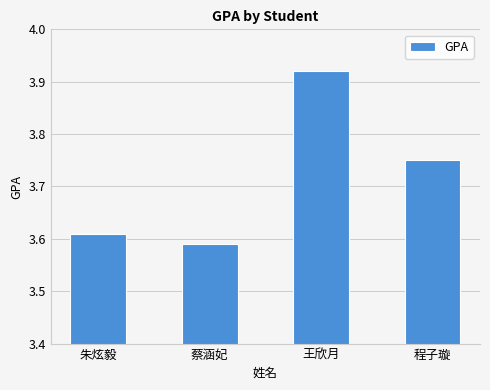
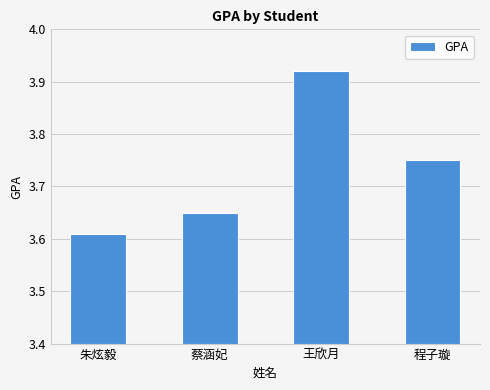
蔡涵妃: 3.59 -> 3.65
